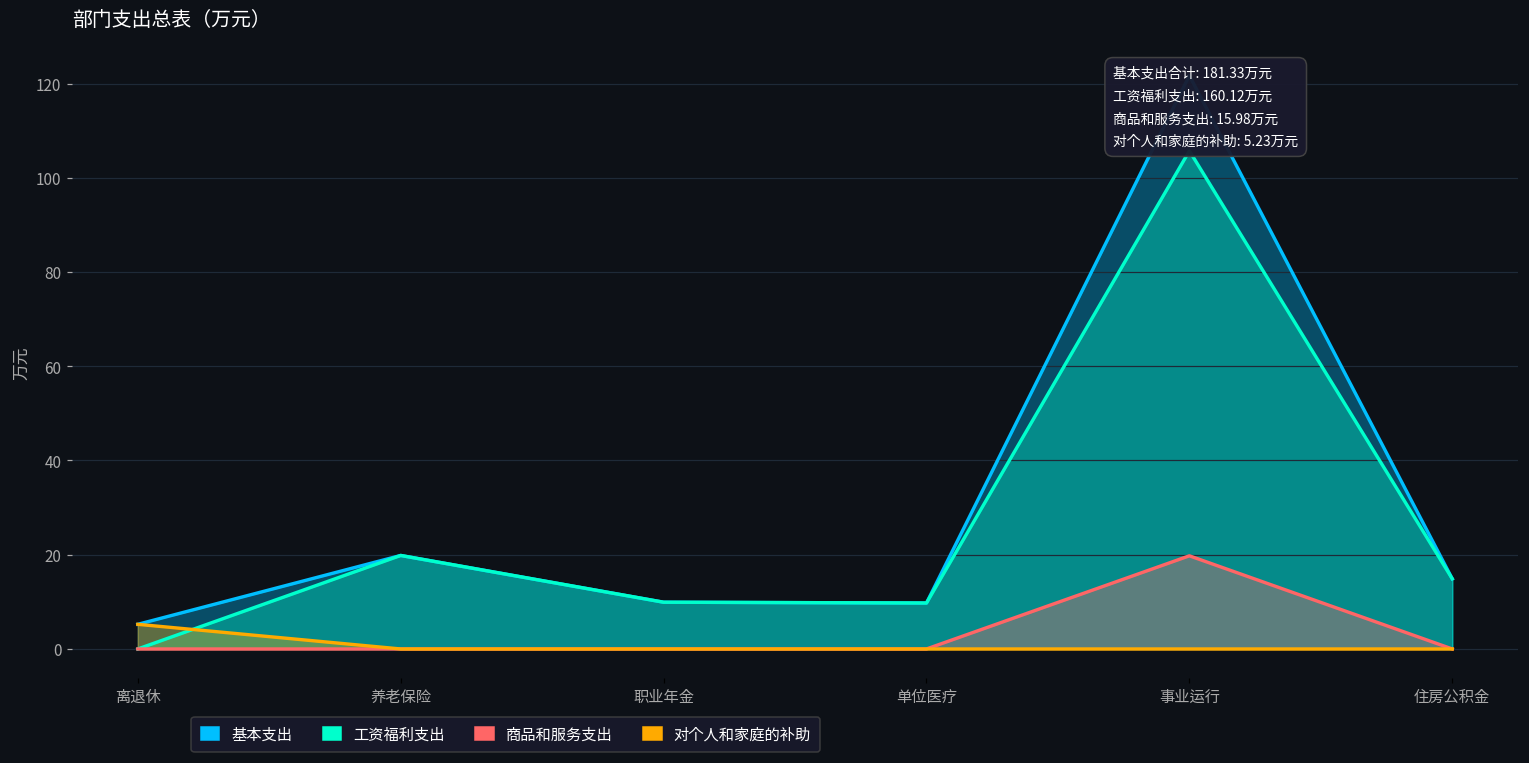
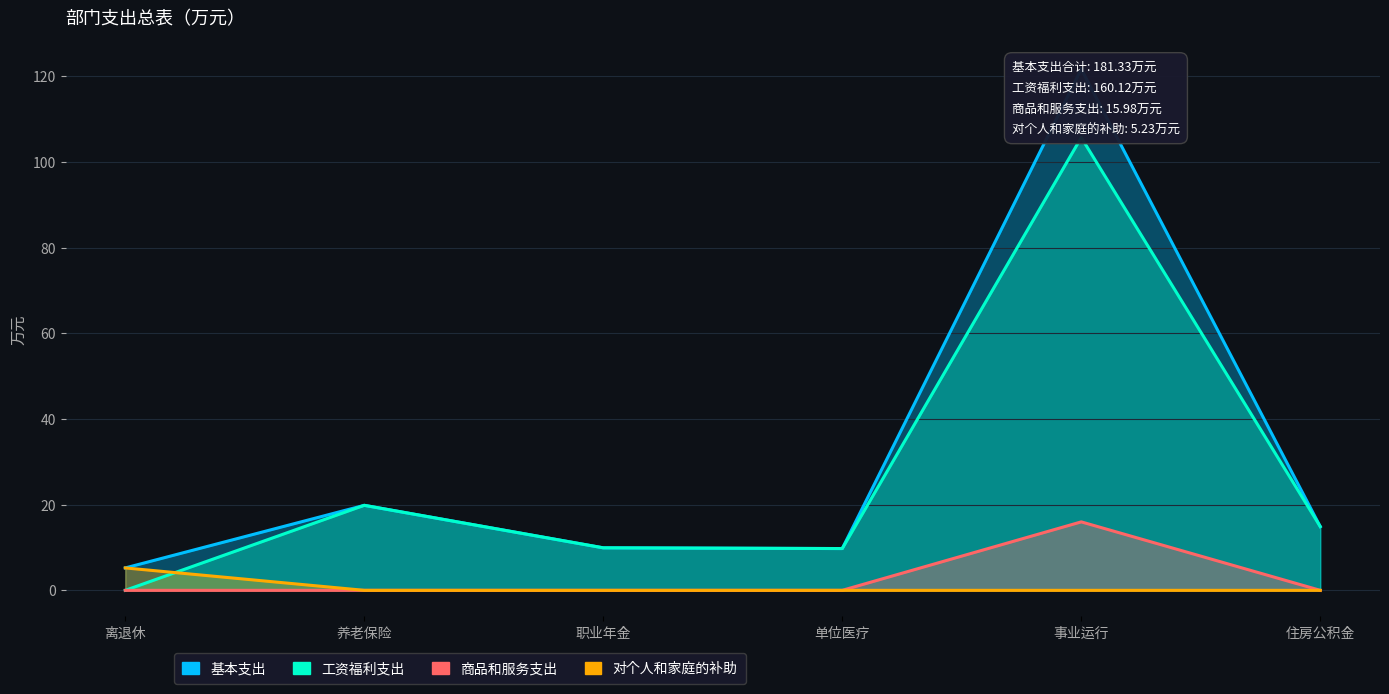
商品和服务支出, 事业运行: 20 -> 16
